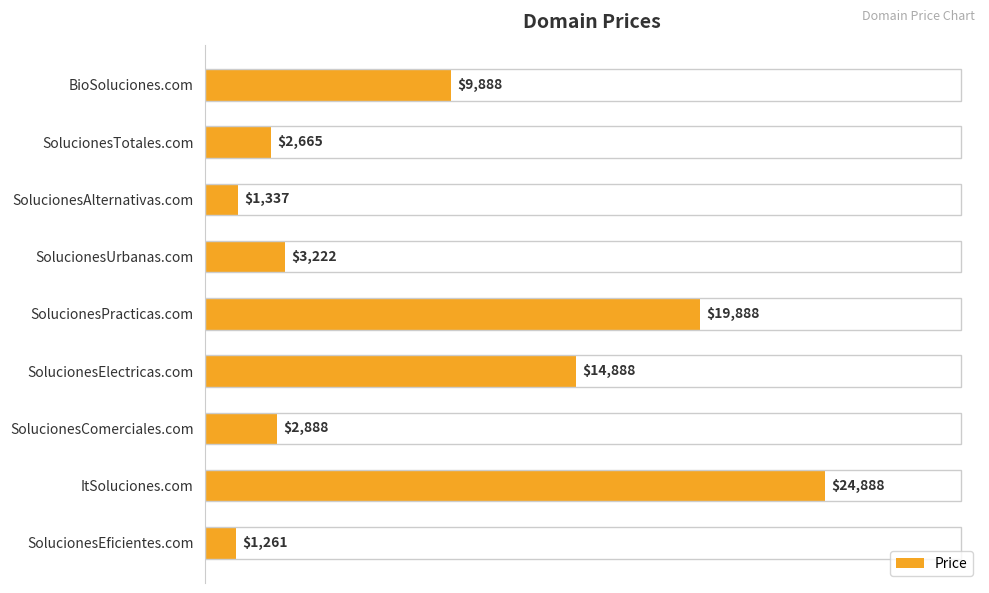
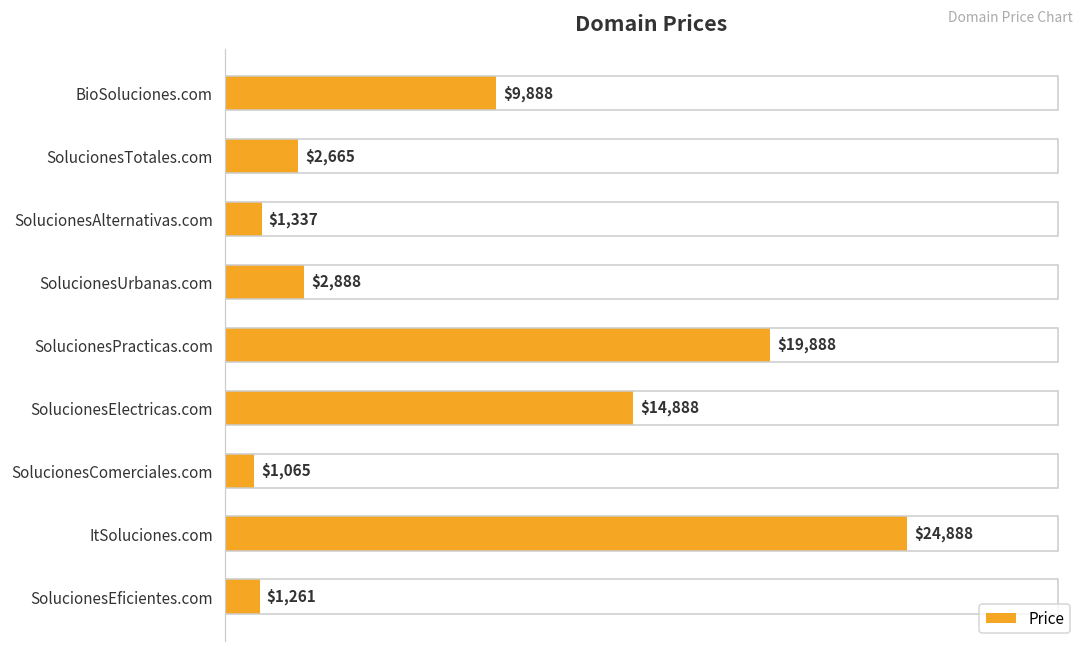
SolucionesUrbanas.com: $3,222 -> $2,888
SolucionesComerciales.com: $2,888 -> $1,065
